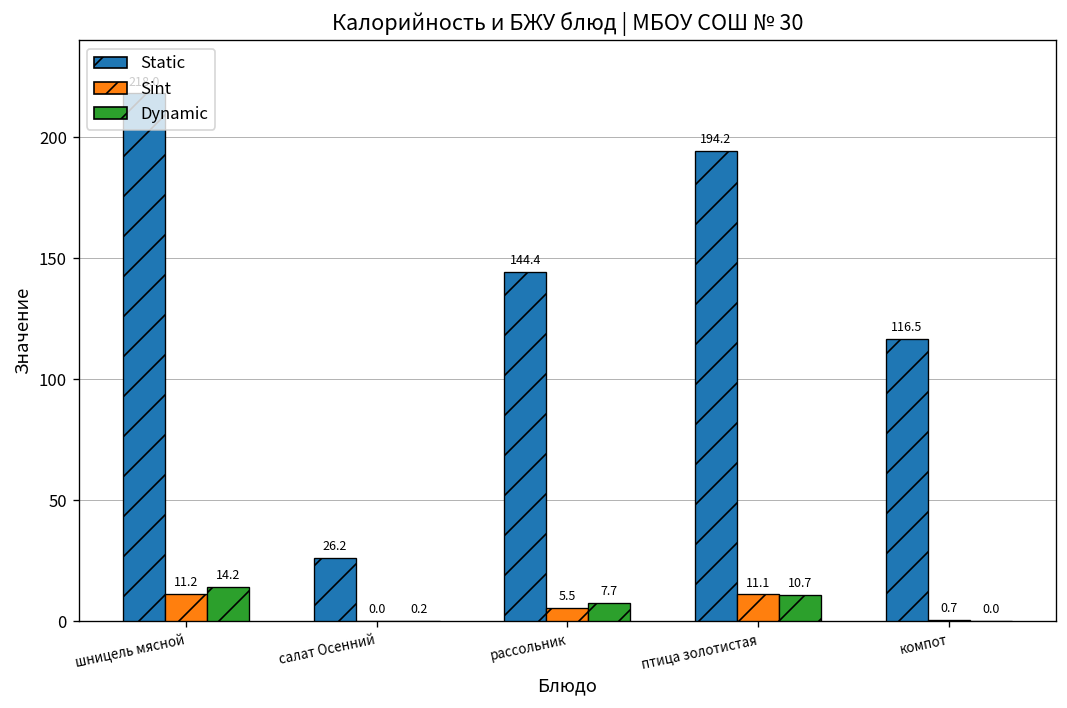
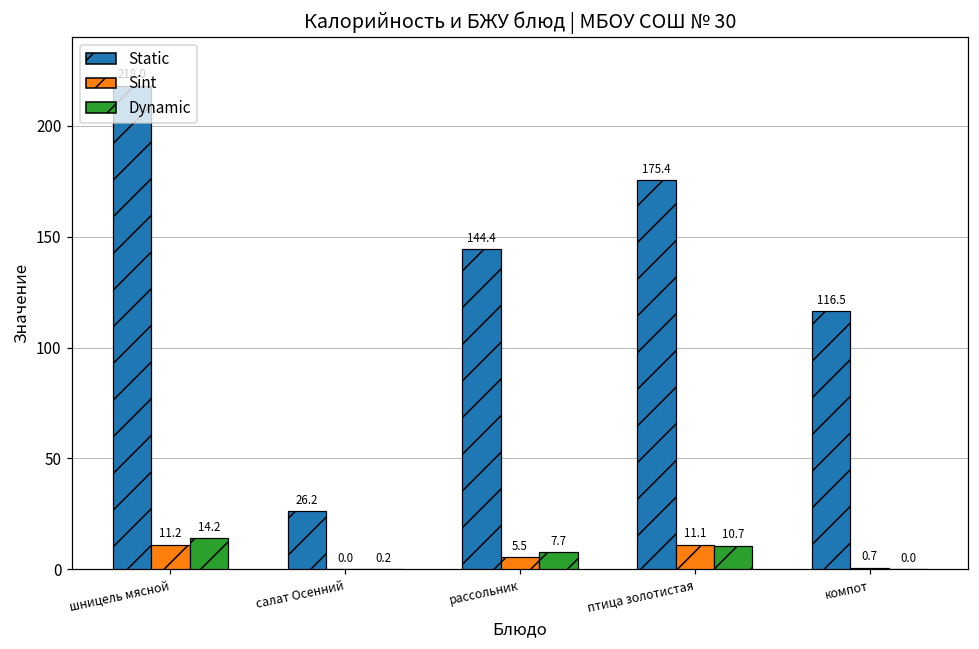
Static, птица золотистая: 194.2 -> 175.4
